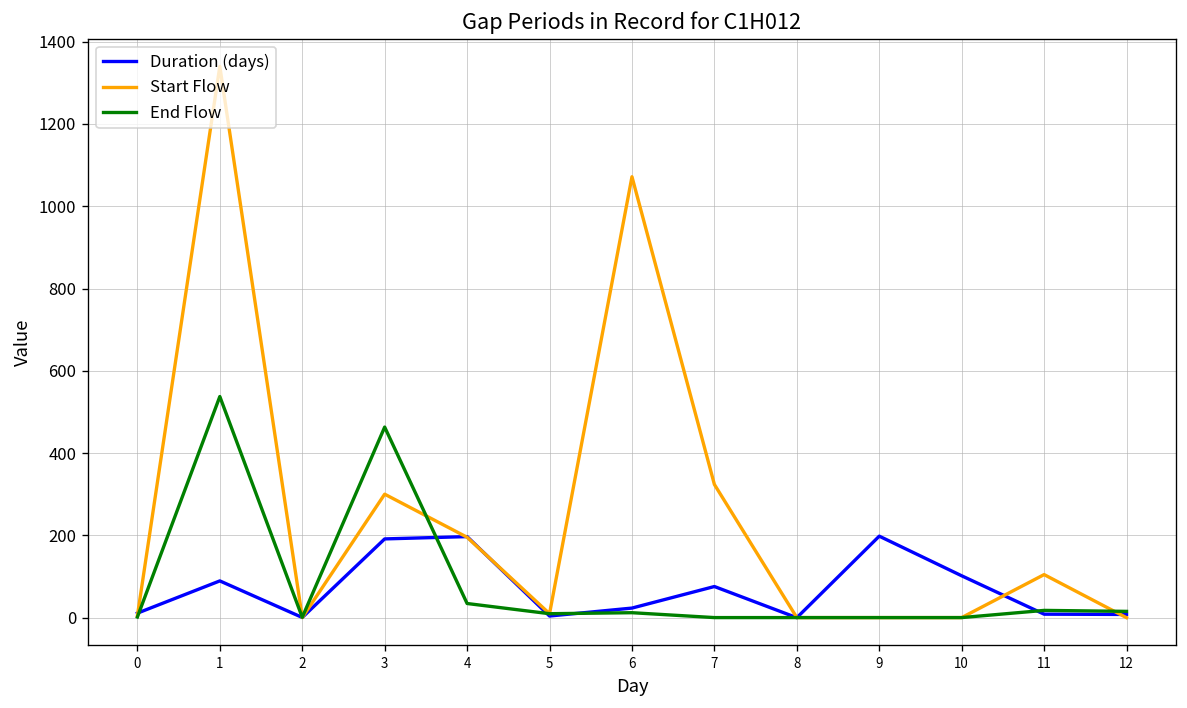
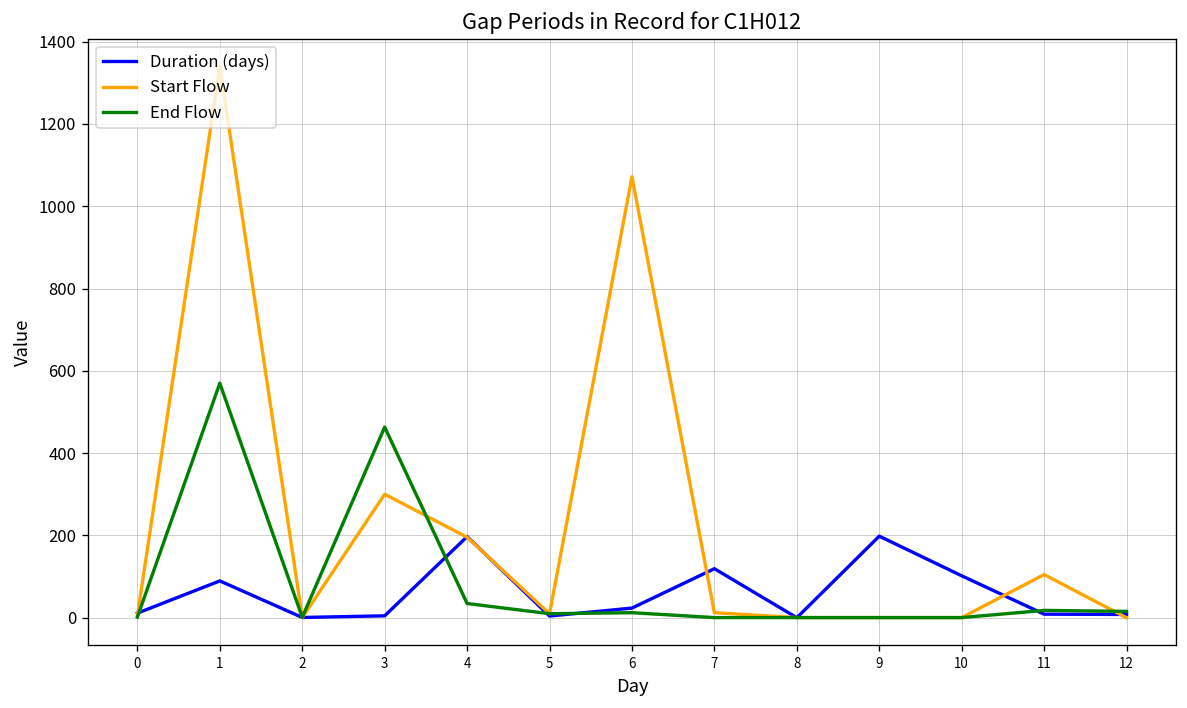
End Flow, 1: 540 -> 570
Duration (days), 3: 190 -> 0
Duration (days), 7: 80 -> 120
Start Flow, 7: 320 -> 10
